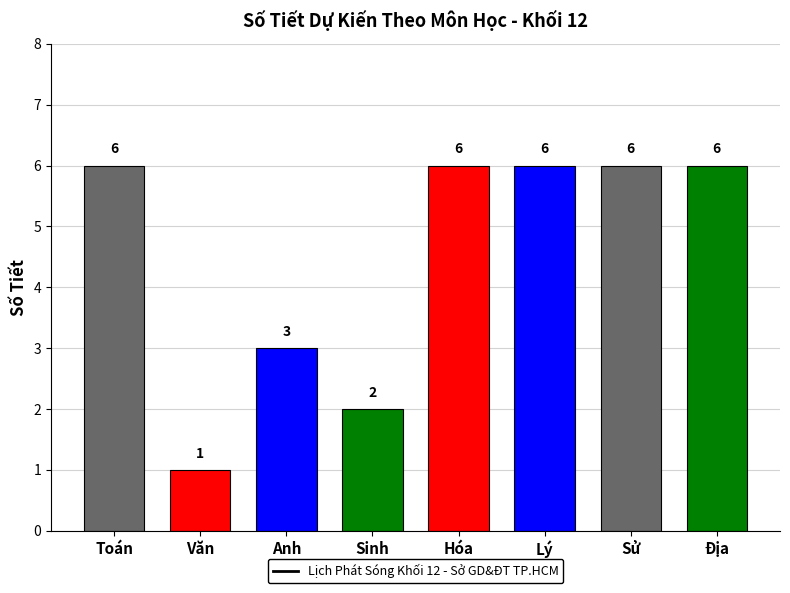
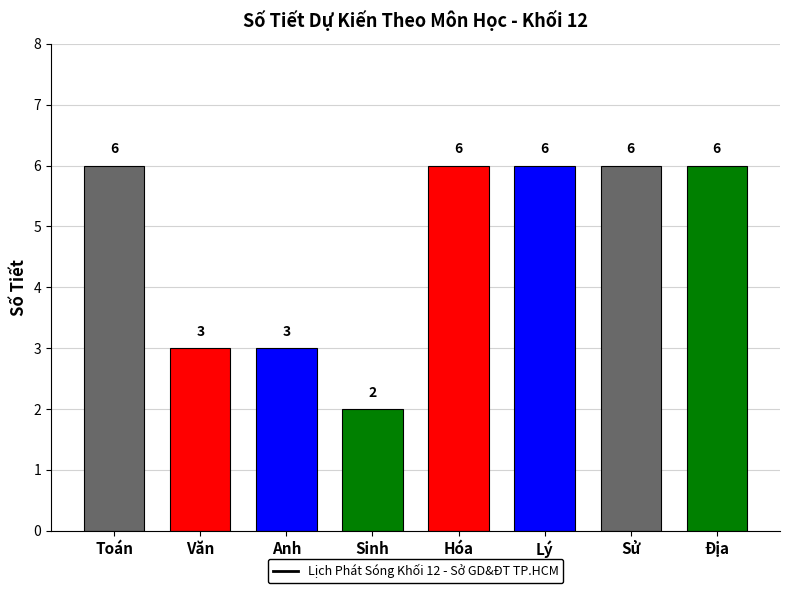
Văn: 1 -> 3
